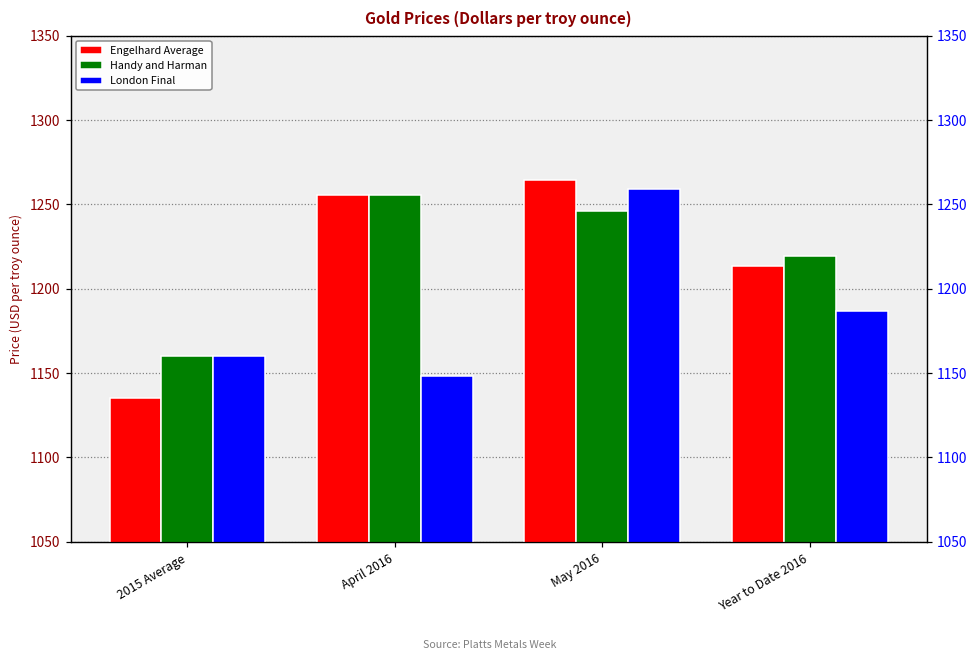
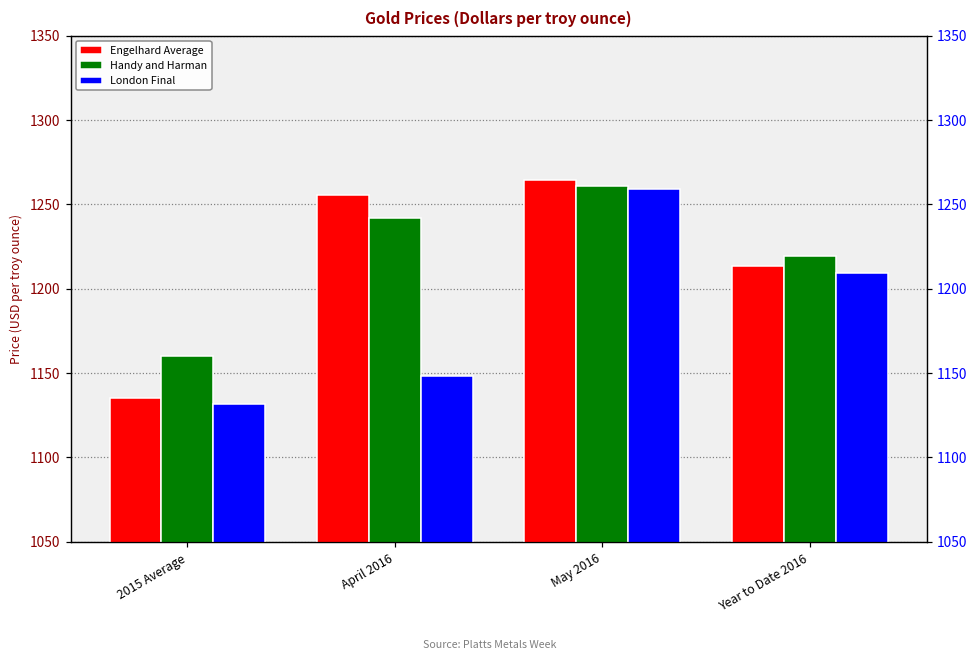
London Final, 2015 Average: 1160 -> 1132
Handy and Harman, April 2016: 1256 -> 1242
Handy and Harman, May 2016: 1246 -> 1261
London Final, Year to Date 2016: 1187 -> 1210
